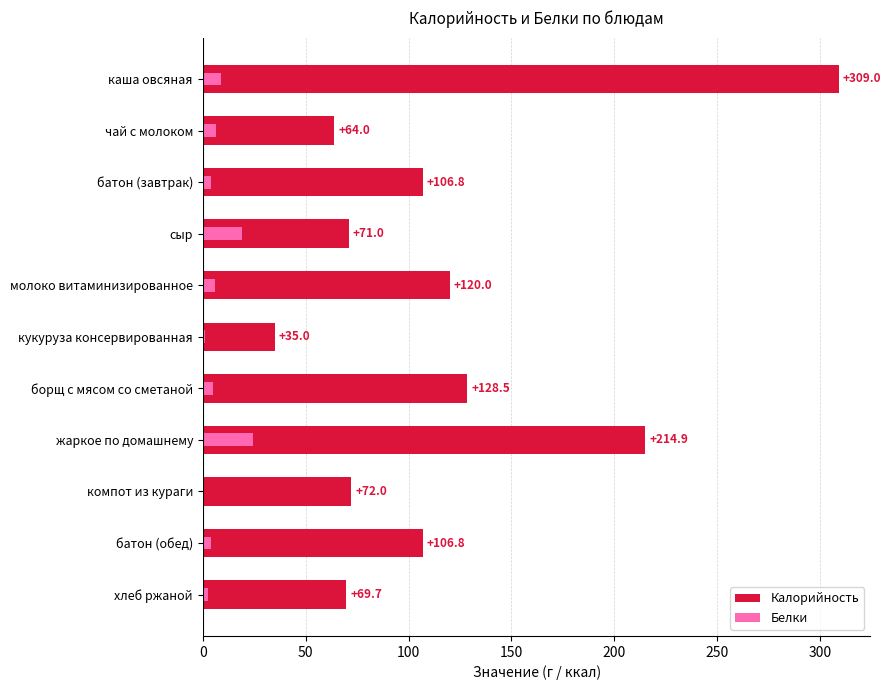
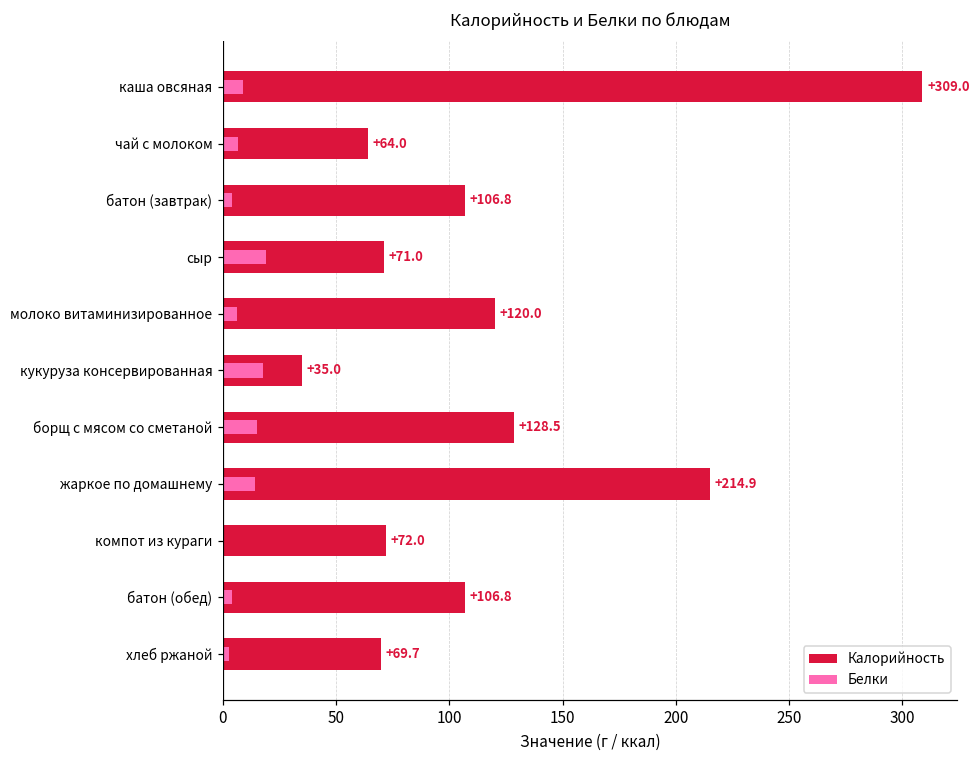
Белки, кукуруза консервированная: 1 -> 18
Белки, борщ с мясом со сметаной: 5 -> 15
Белки, жаркое по домашнему: 25 -> 14
